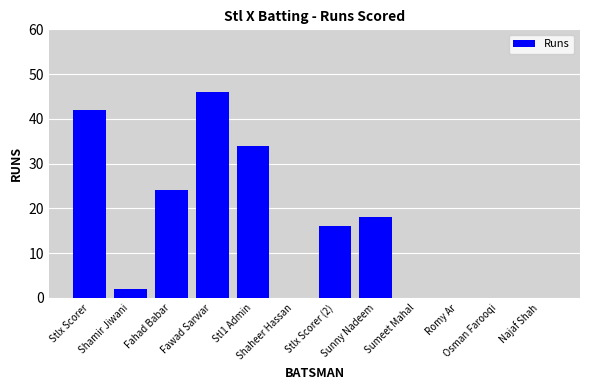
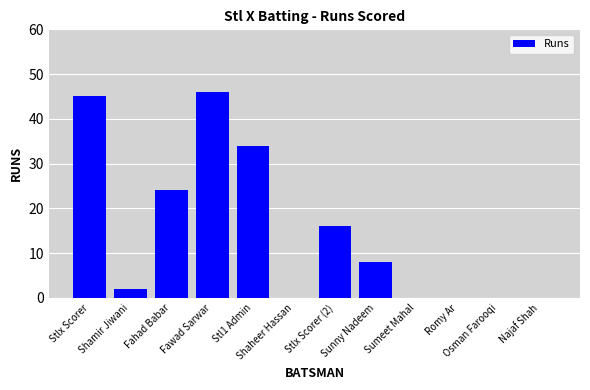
Stlx Scorer: 42 -> 45
Sunny Nadeem: 18 -> 8
